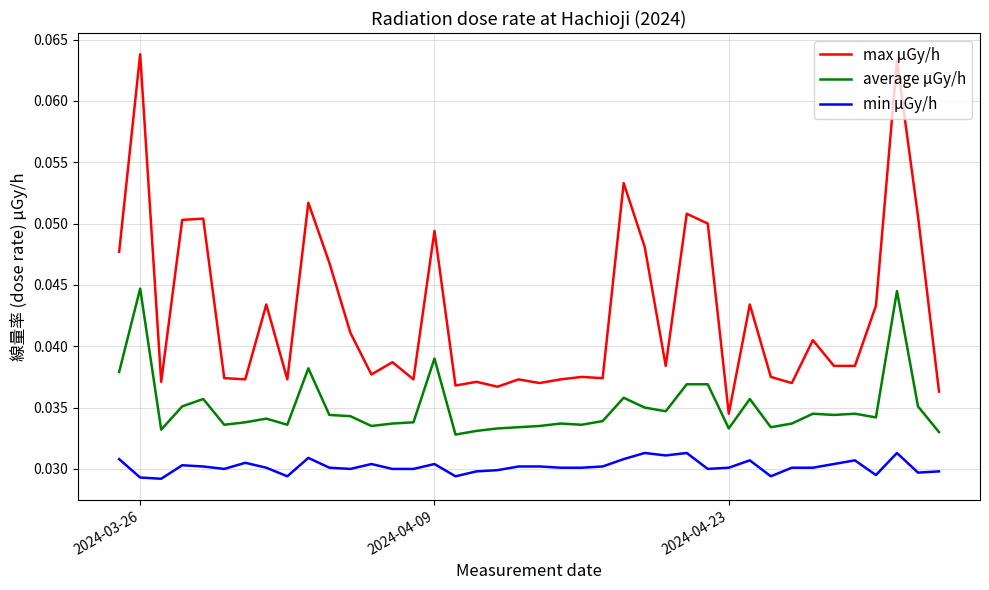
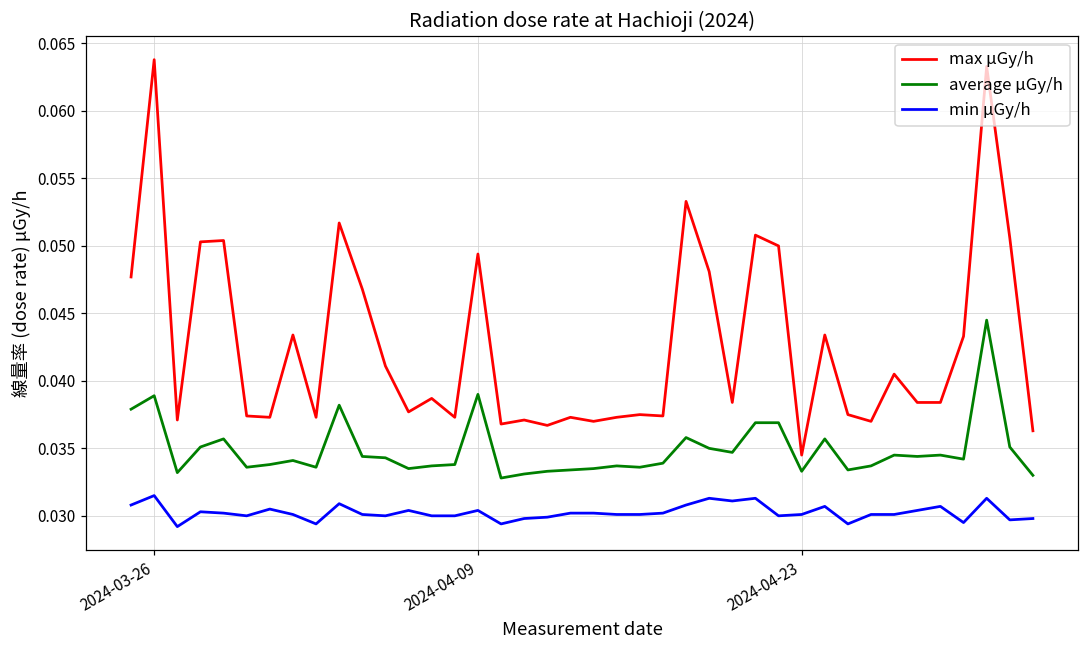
average μGy/h, 2024-03-26: 0.0447 -> 0.0389
min μGy/h, 2024-03-26: 0.0293 -> 0.0315
